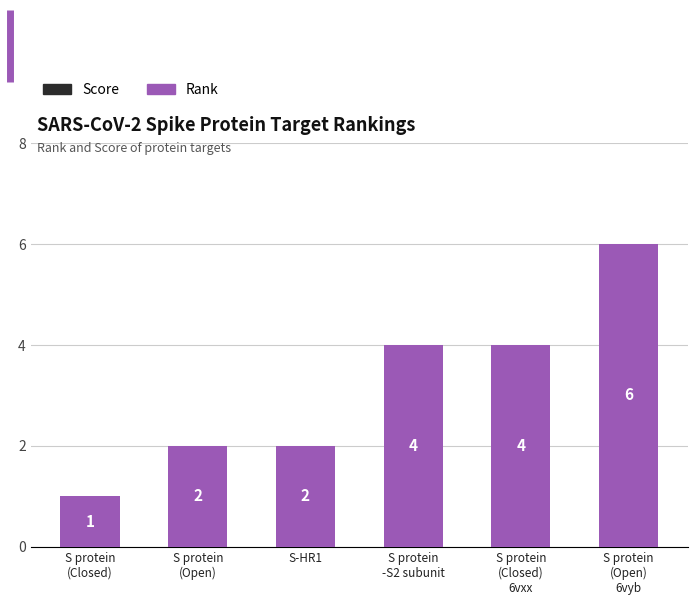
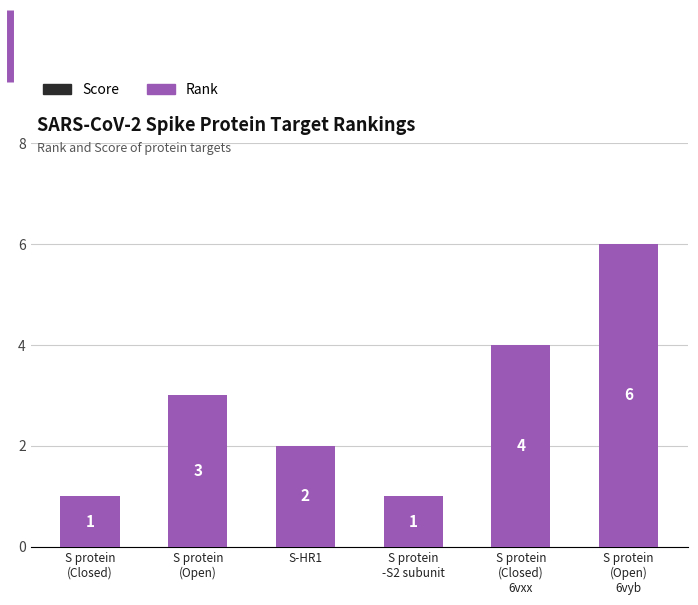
Rank, S protein (Open): 2 -> 3
Rank, S protein -S2 subunit: 4 -> 1
